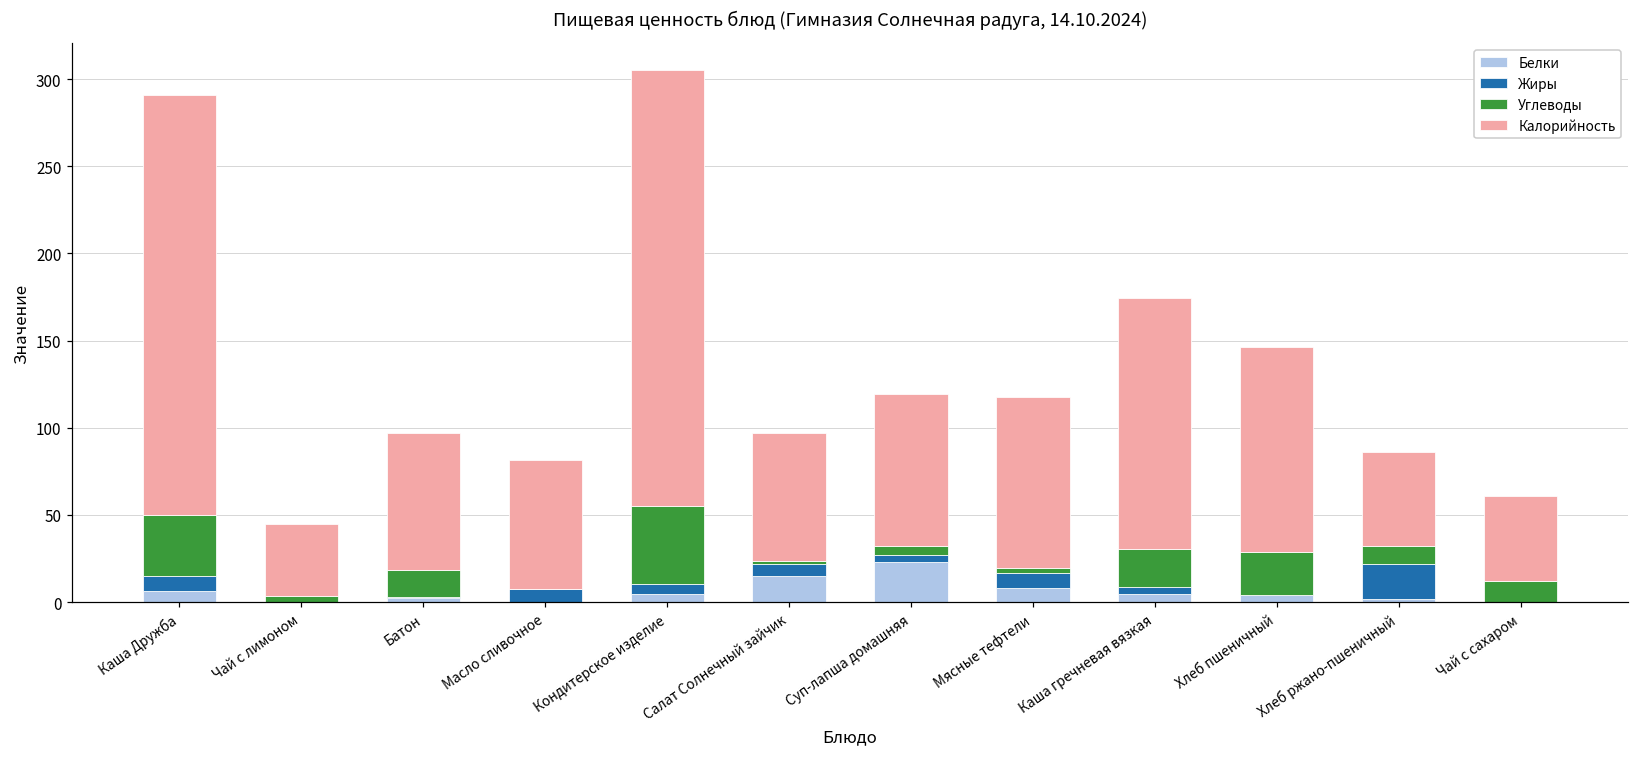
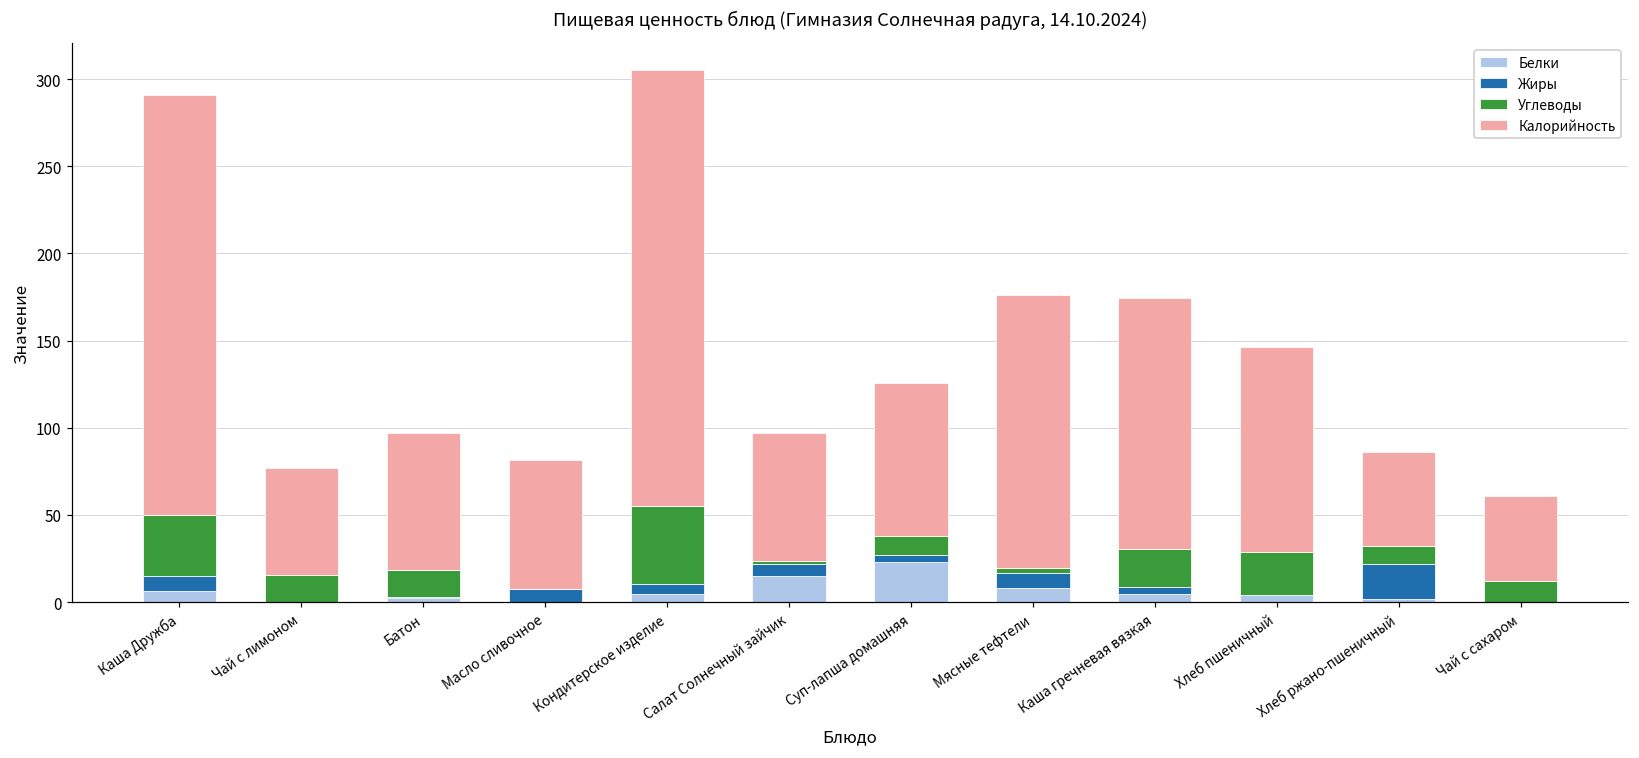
Углеводы, Чай с лимоном: 3 -> 15
Калорийность, Чай с лимоном: 41 -> 62
Углеводы, Суп-лапша домашняя: 5 -> 11
Калорийность, Мясные тефтели: 99 -> 157
